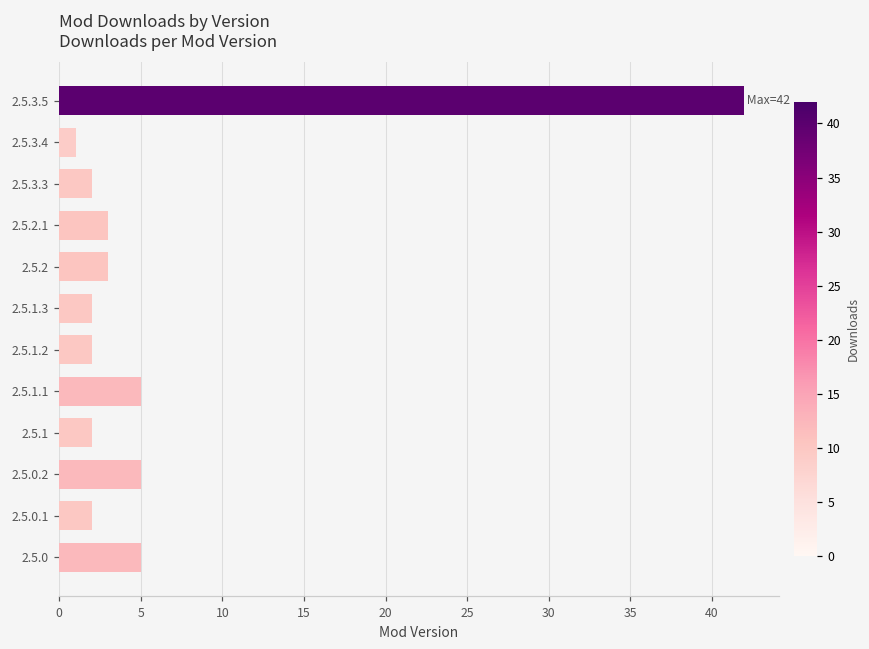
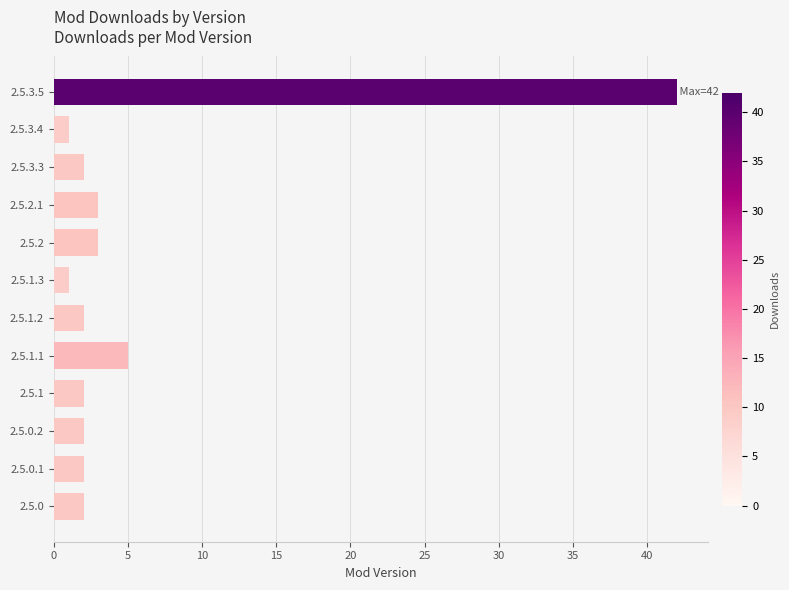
2.5.1.3: 2 -> 1
2.5.0.2: 5 -> 2
2.5.0: 5 -> 2
